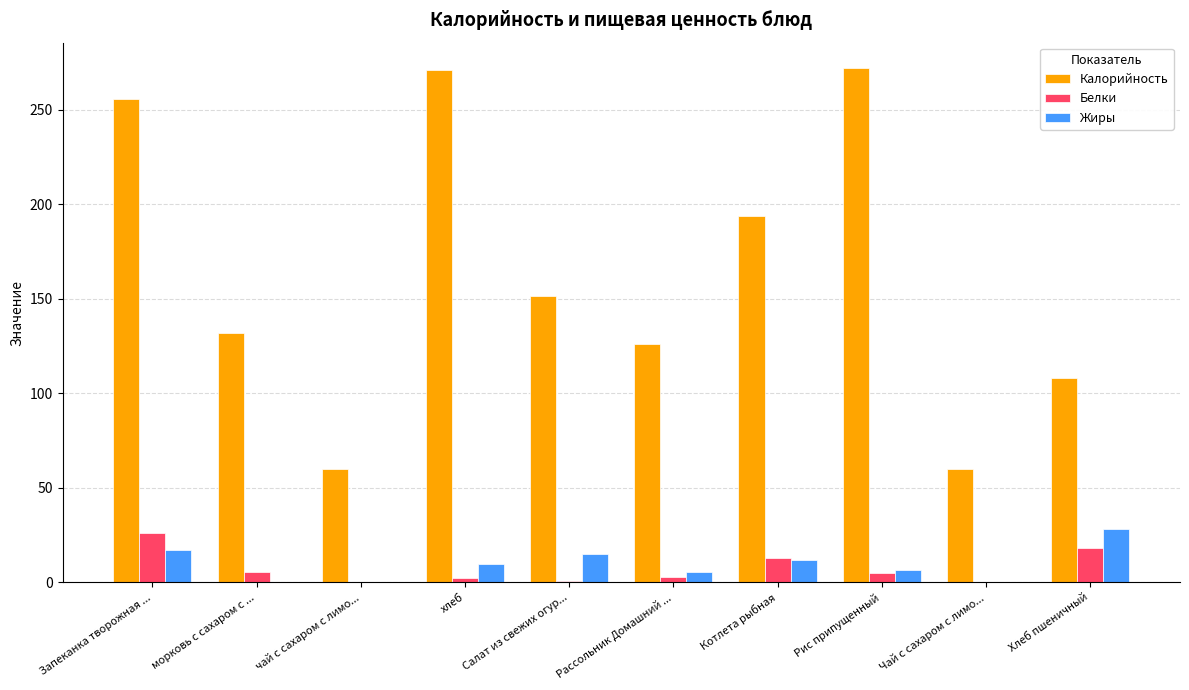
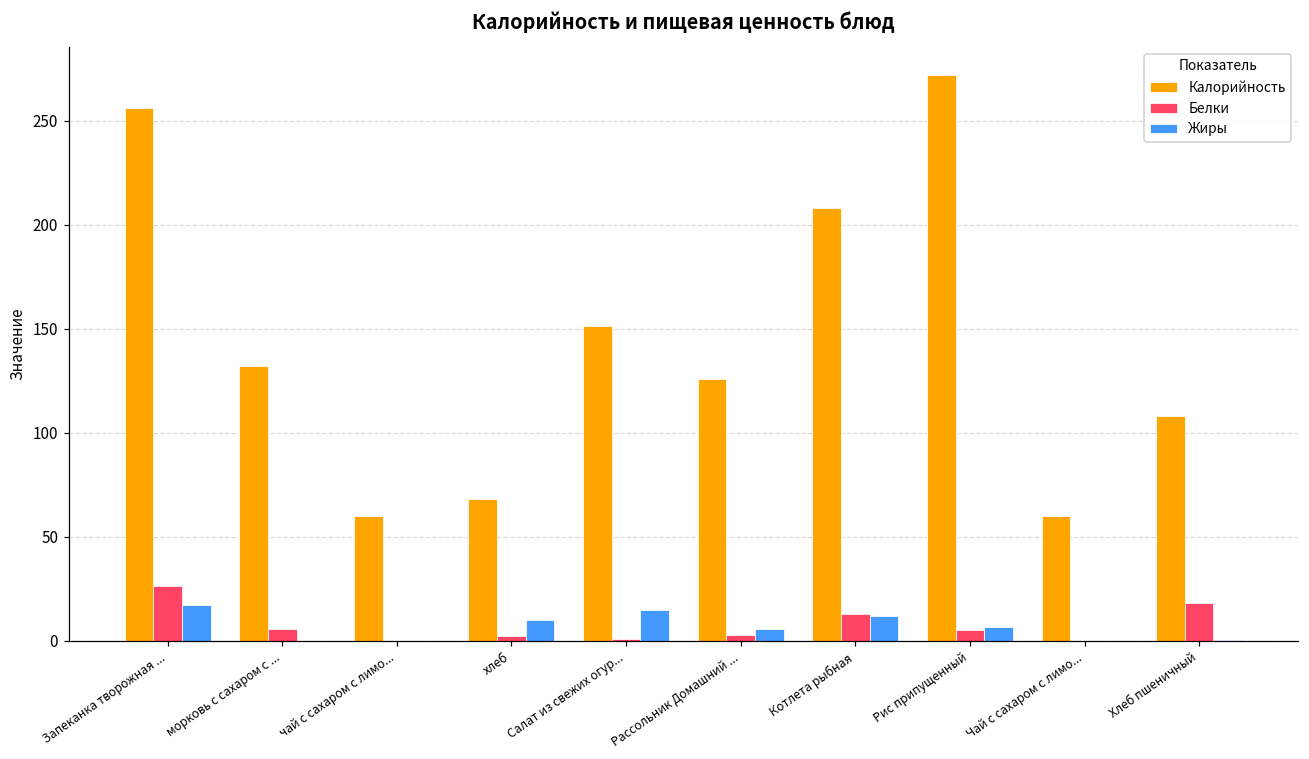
Калорийность, хлеб: 271 -> 68
Калорийность, Котлета рыбная: 194 -> 208
Жиры, Хлеб пшеничный: 29 -> 0
